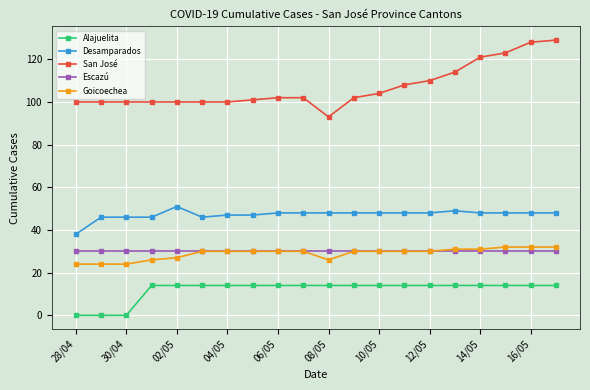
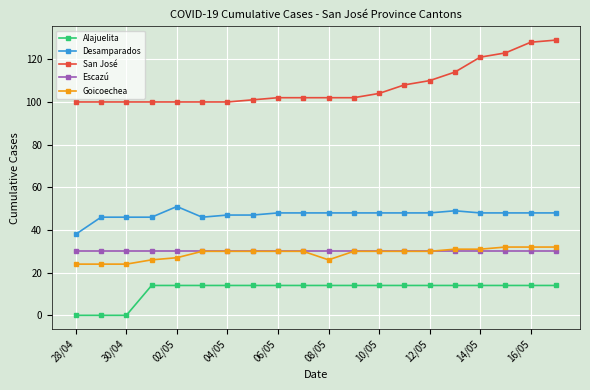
San José, 08/05: 93 -> 102
